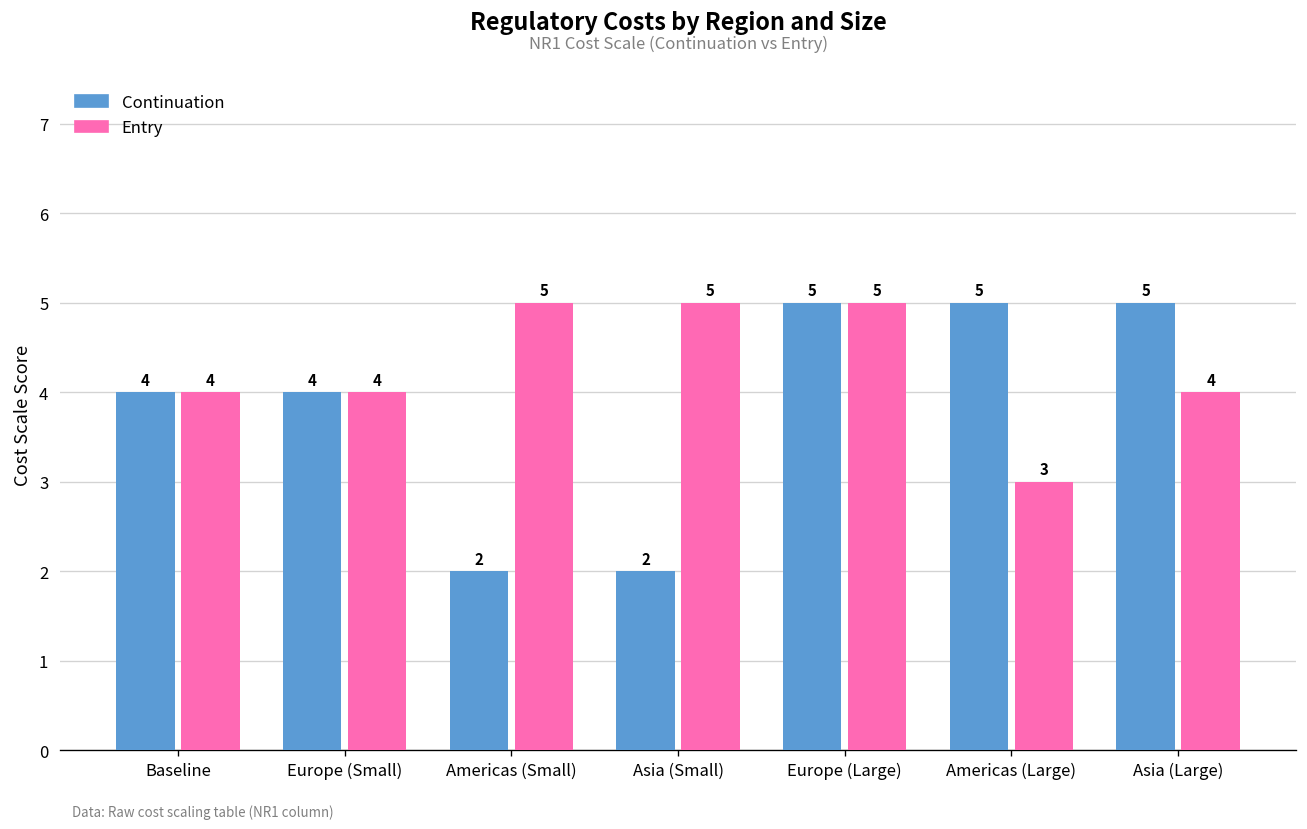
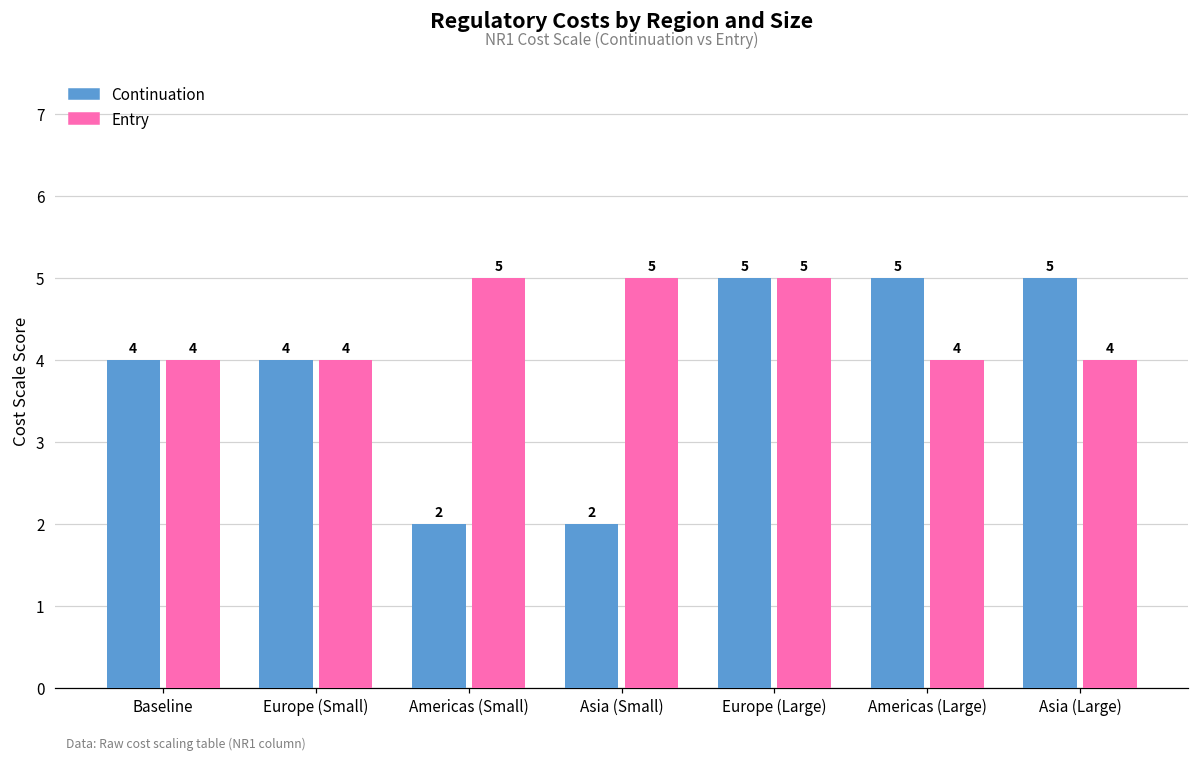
Entry, Americas (Large): 3 -> 4
